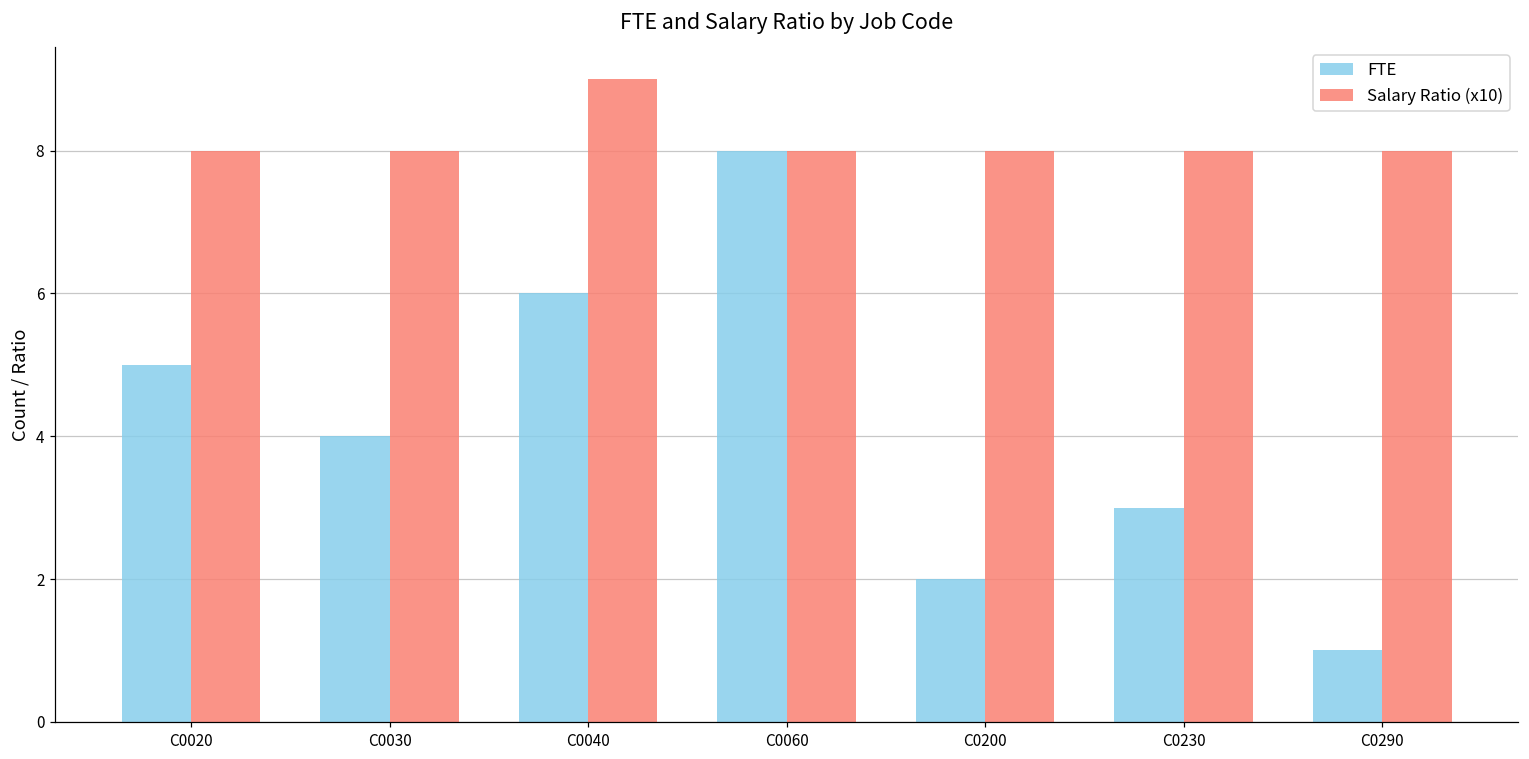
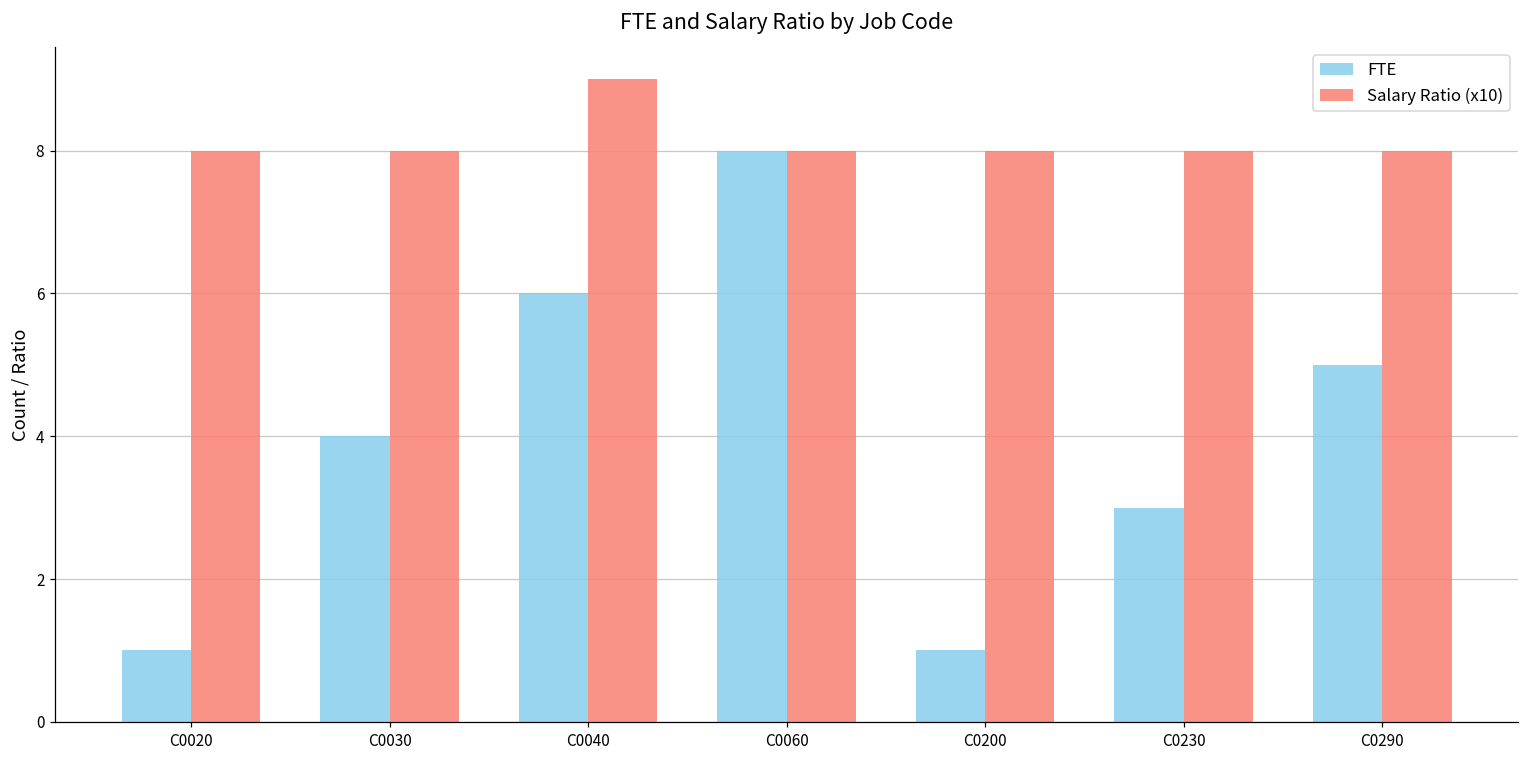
FTE, C0020: 5 -> 1
FTE, C0200: 2 -> 1
FTE, C0290: 1 -> 5
